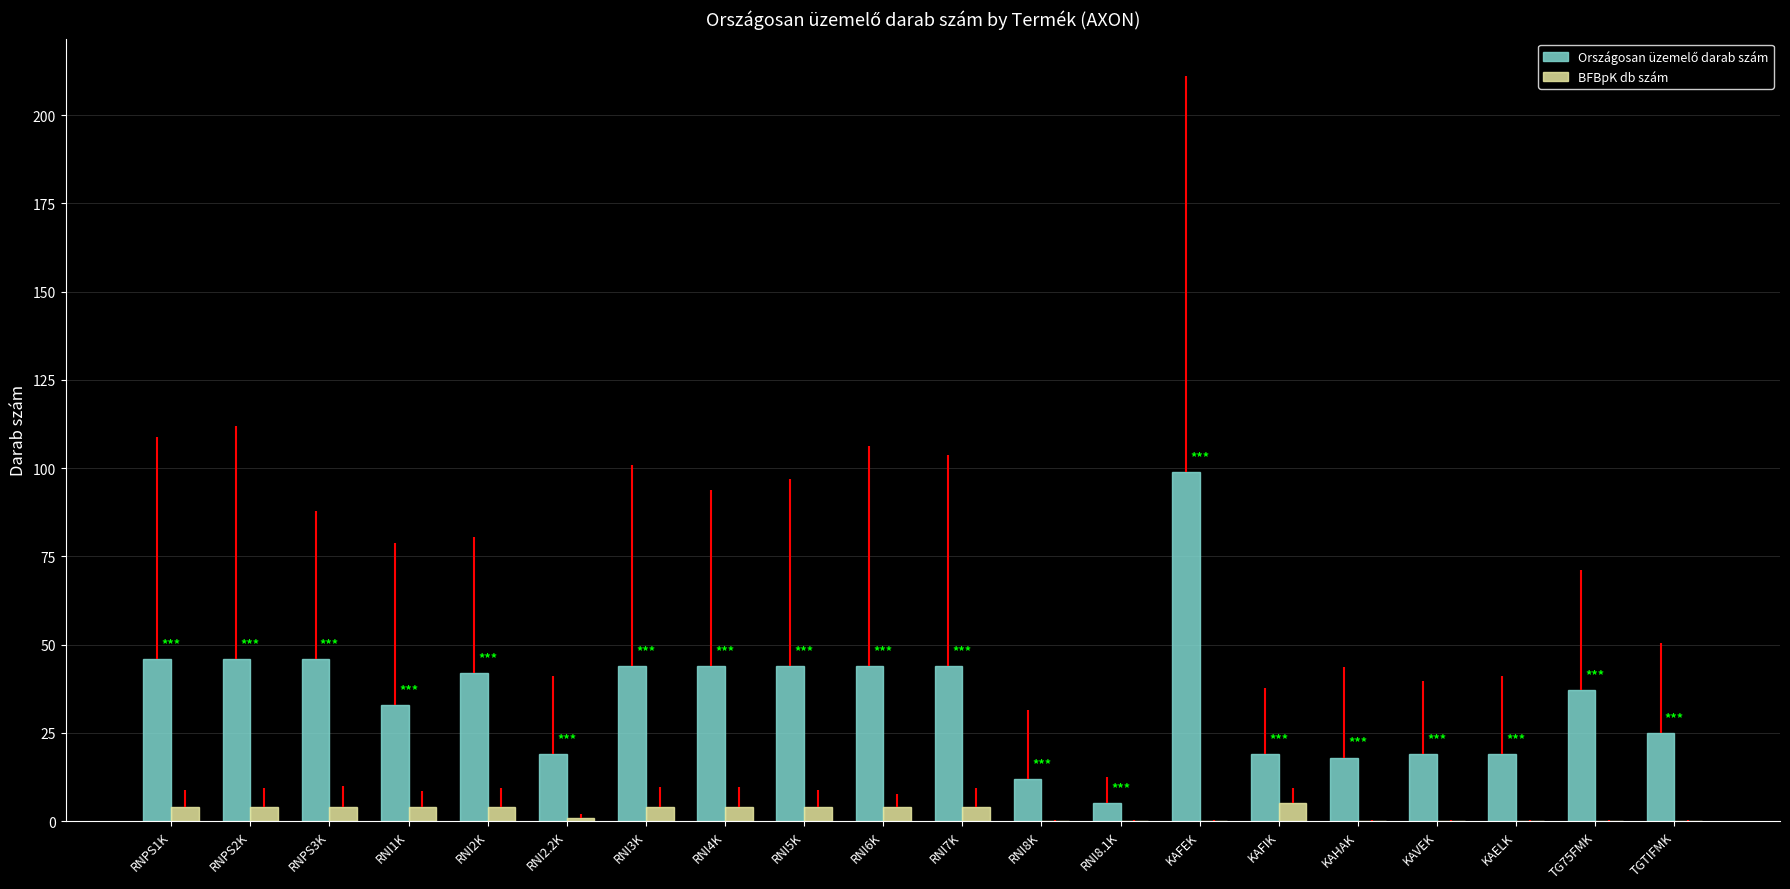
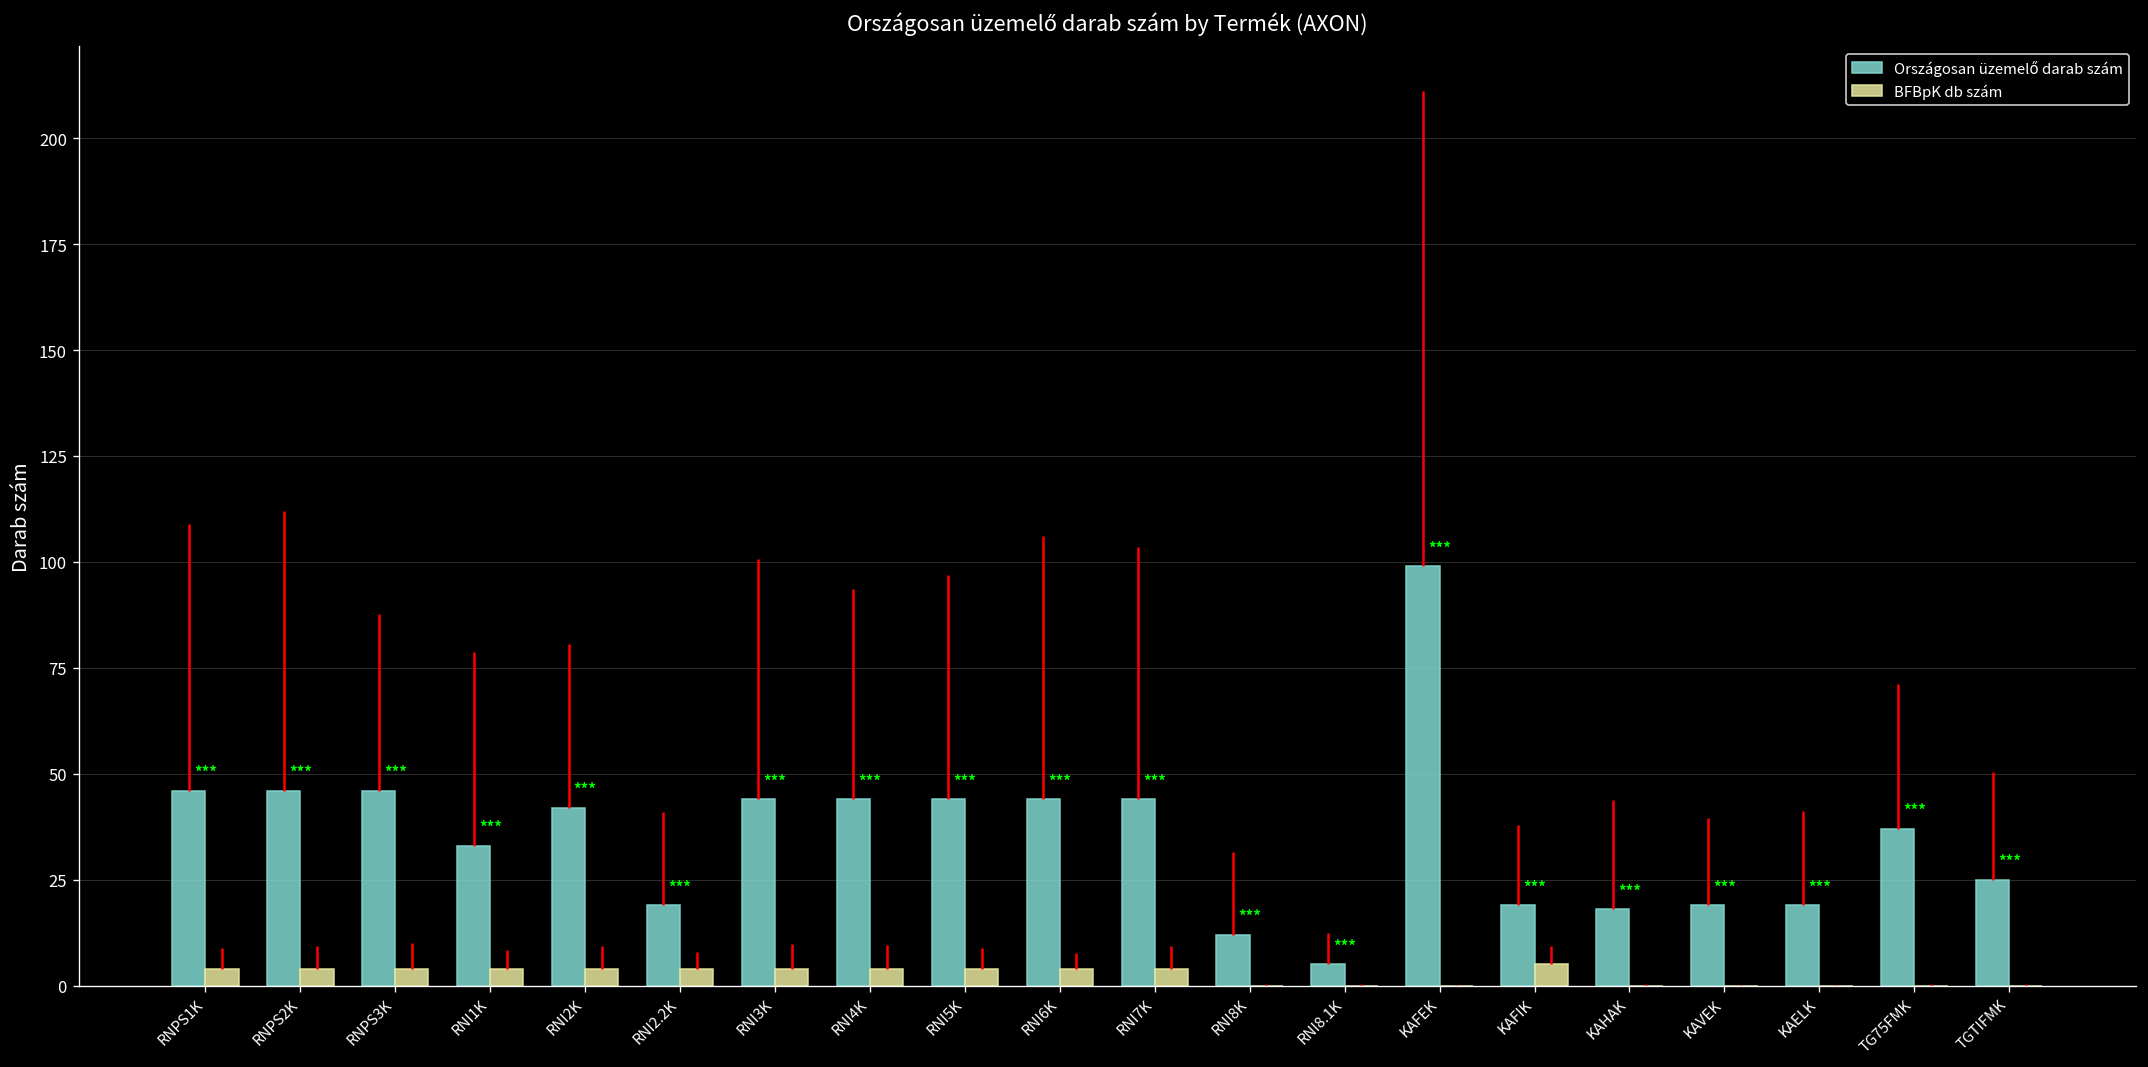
BFBpK db szám, RNI2.2K: 1 -> 4
